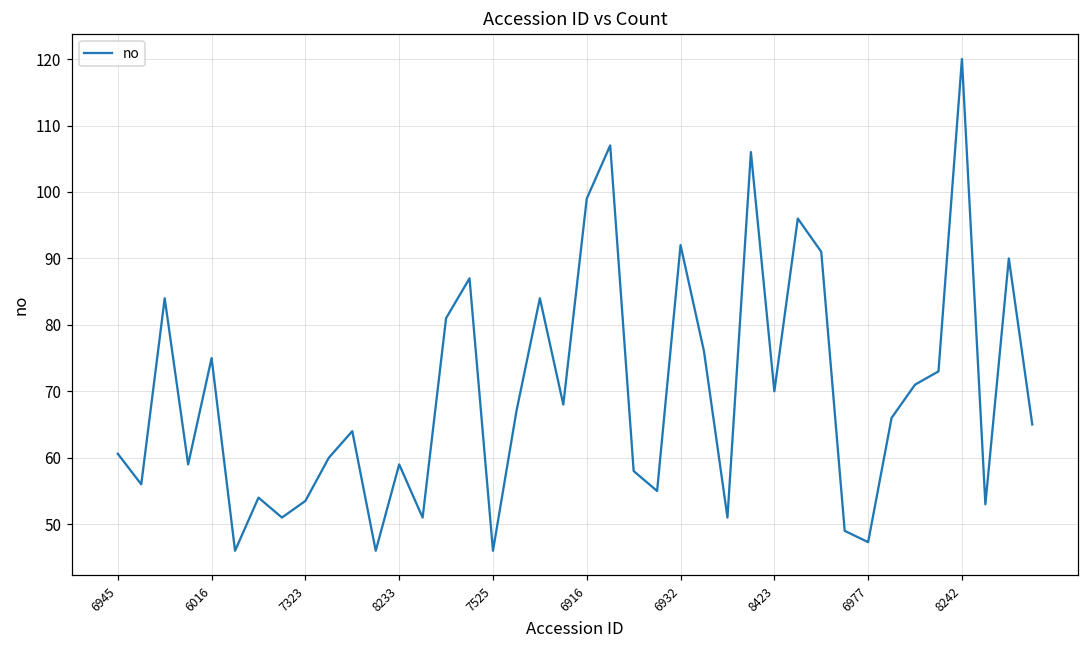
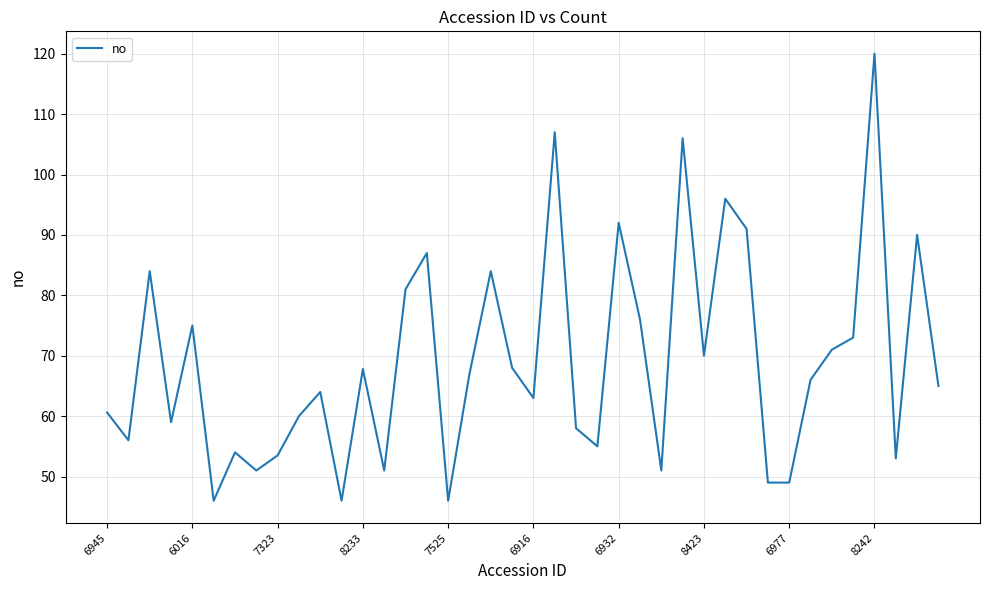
8233: 59 -> 68
6916: 99 -> 63
6977: 47 -> 49
